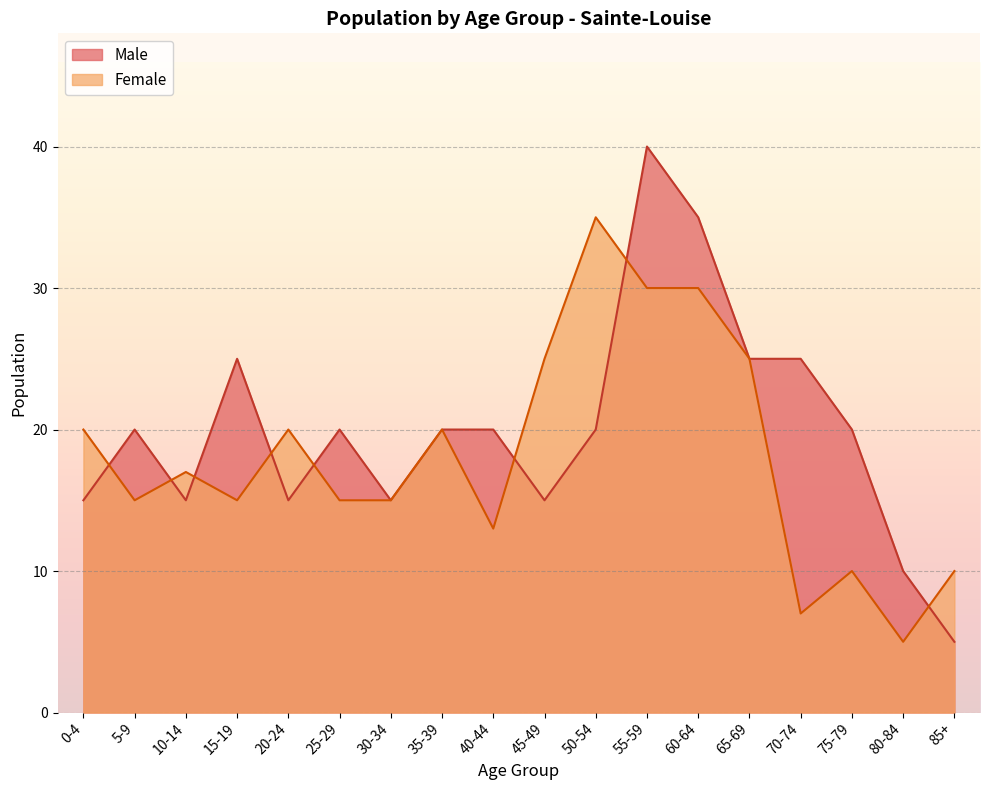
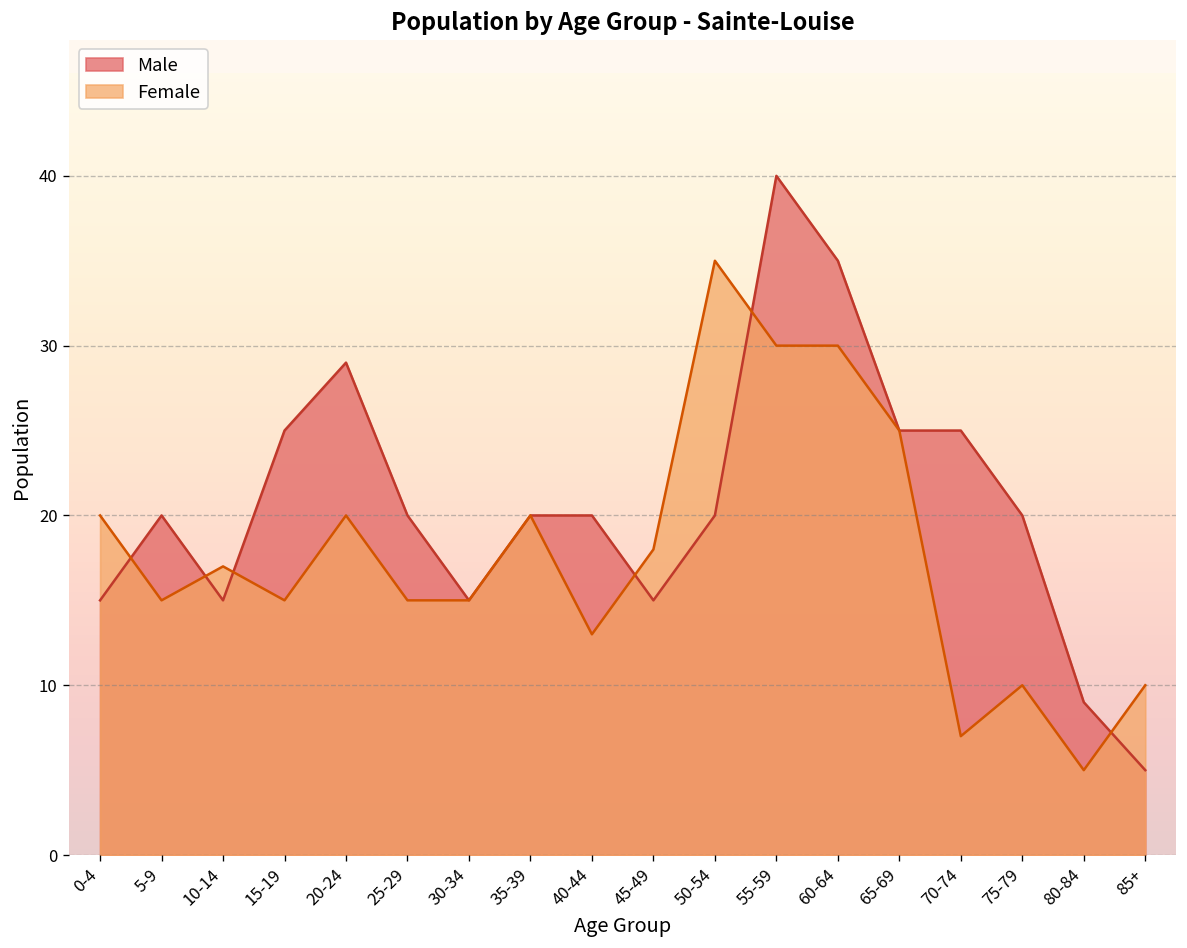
Male, 20-24: 15 -> 29
Female, 45-49: 25 -> 18
Male, 80-84: 10 -> 9
